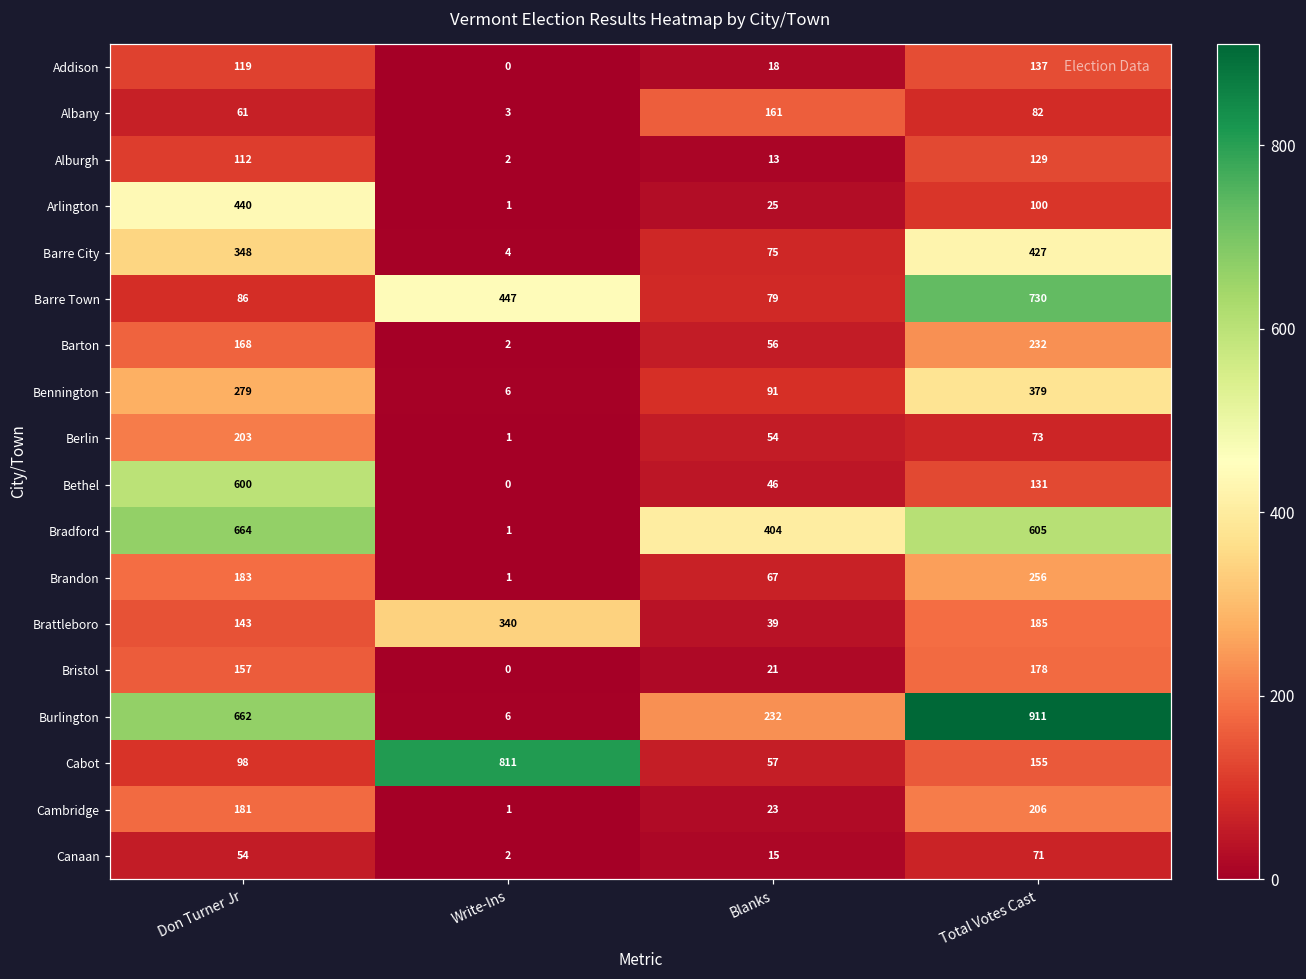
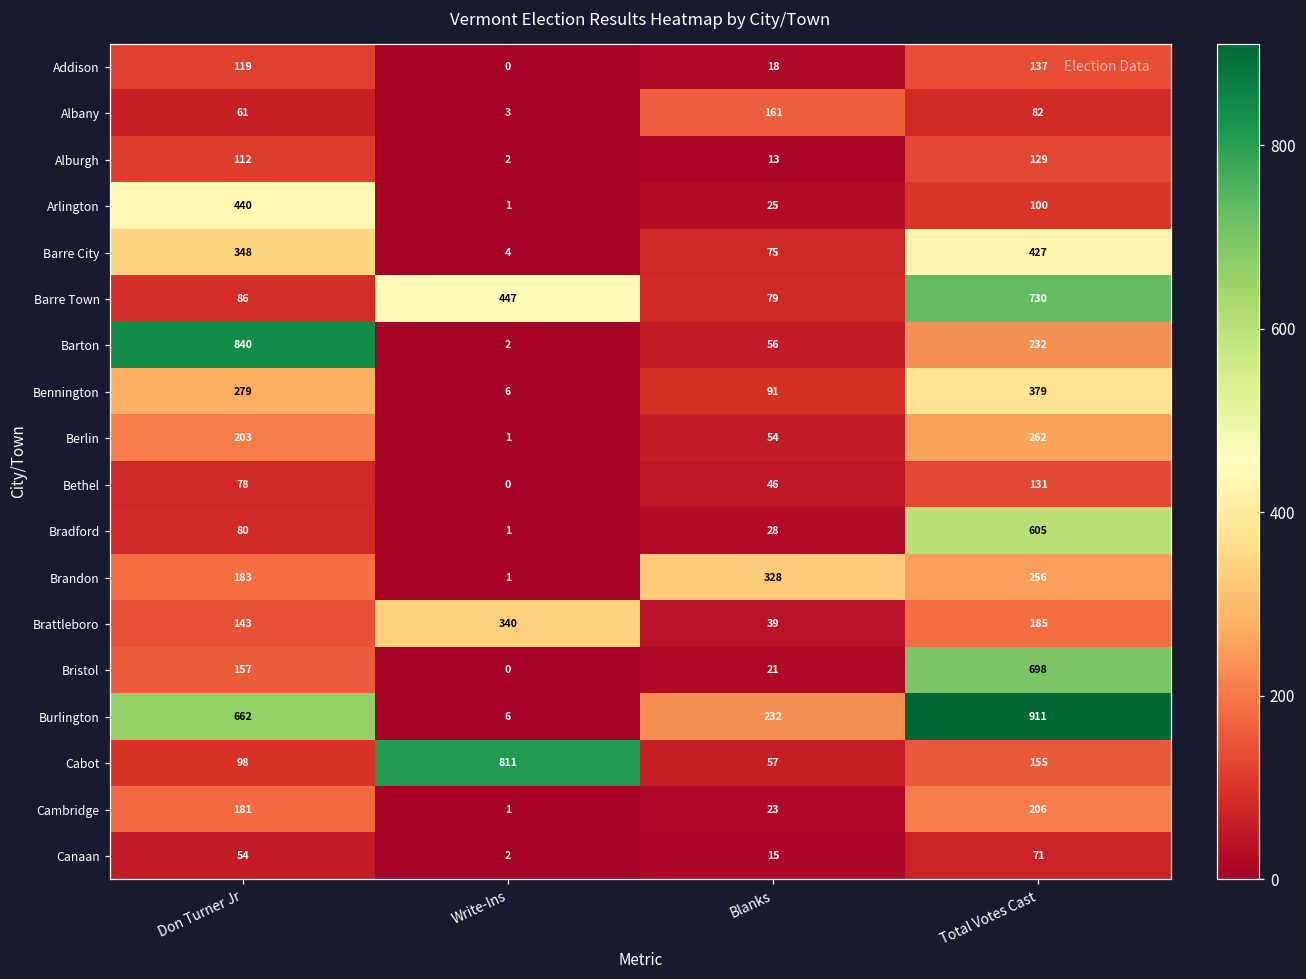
Barton, Don Turner Jr: 168 -> 840
Berlin, Total Votes Cast: 73 -> 262
Bethel, Don Turner Jr: 600 -> 78
Bradford, Don Turner Jr: 664 -> 80
Bradford, Blanks: 404 -> 28
Brandon, Blanks: 67 -> 328
Bristol, Total Votes Cast: 178 -> 698
